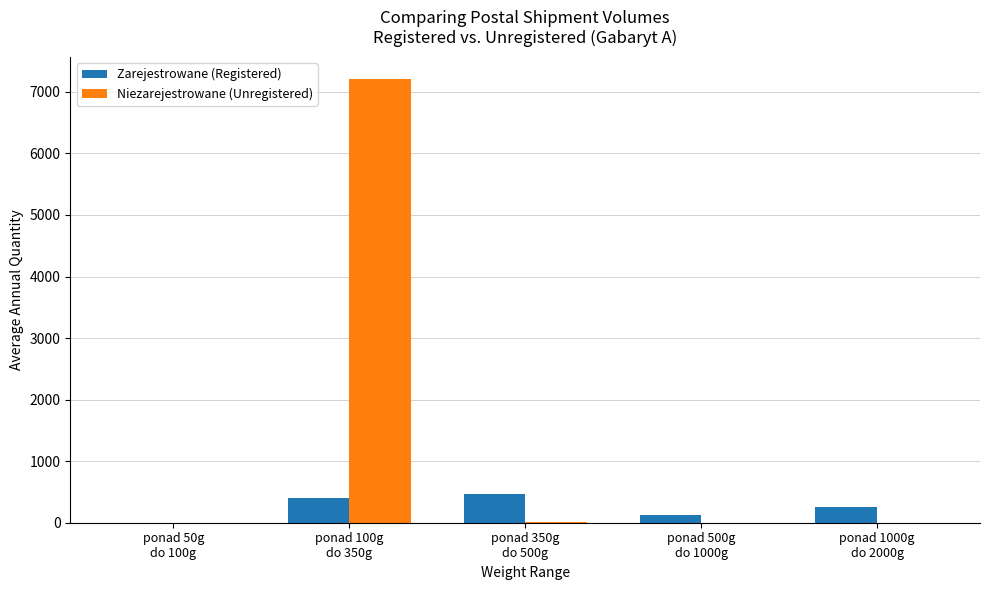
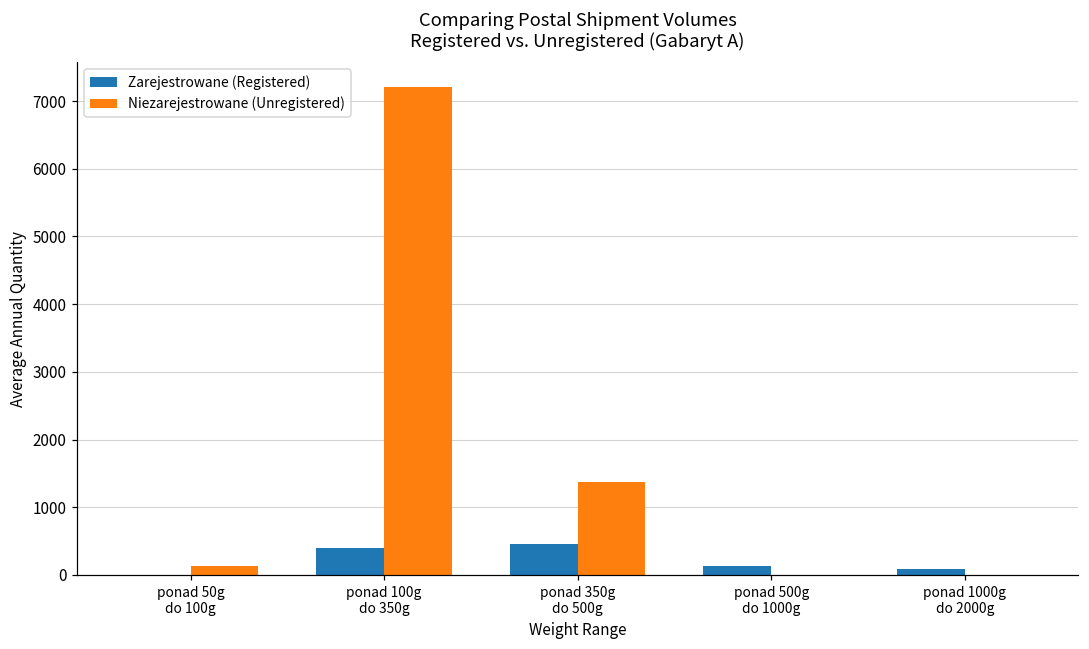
Niezarejestrowane (Unregistered), ponad 50g do 100g: 0 -> 100
Niezarejestrowane (Unregistered), ponad 350g do 500g: 0 -> 1400
Zarejestrowane (Registered), ponad 1000g do 2000g: 300 -> 100
